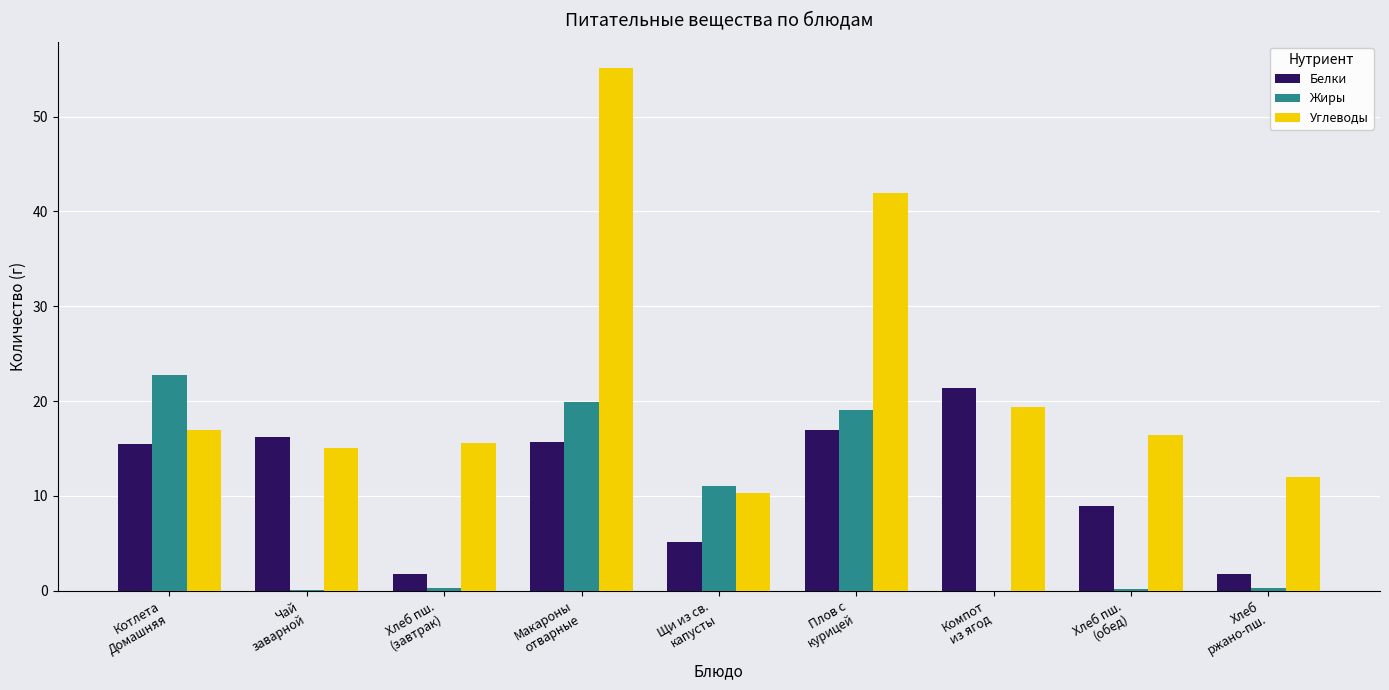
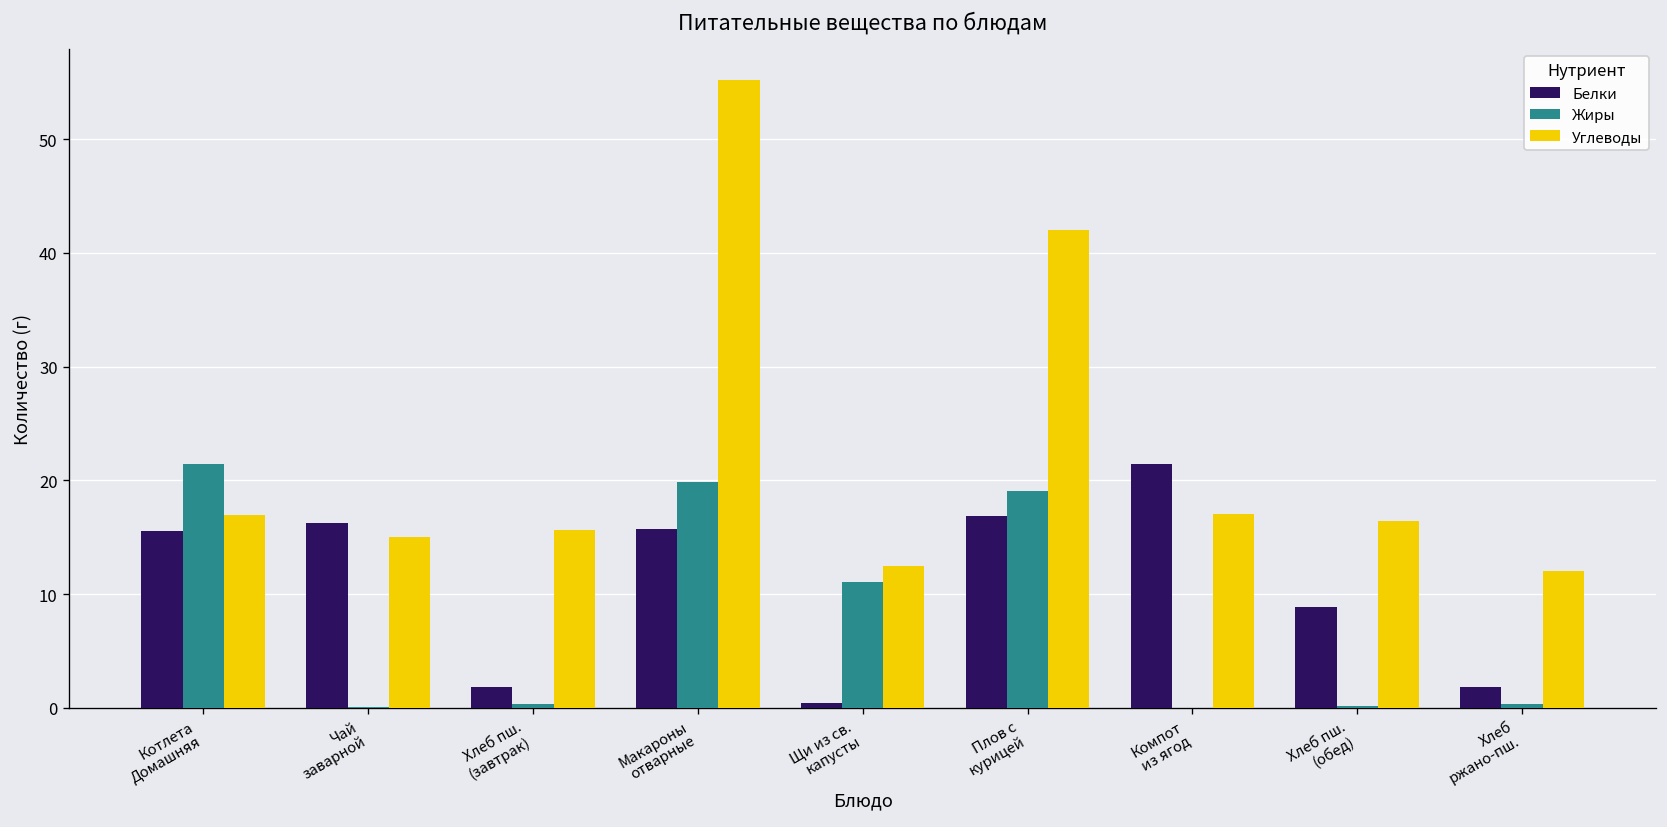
Жиры, Котлета Домашняя: 23 -> 21
Белки, Щи из св. капусты: 5 -> 0
Углеводы, Щи из св. капусты: 10 -> 12
Углеводы, Компот из ягод: 19 -> 17
